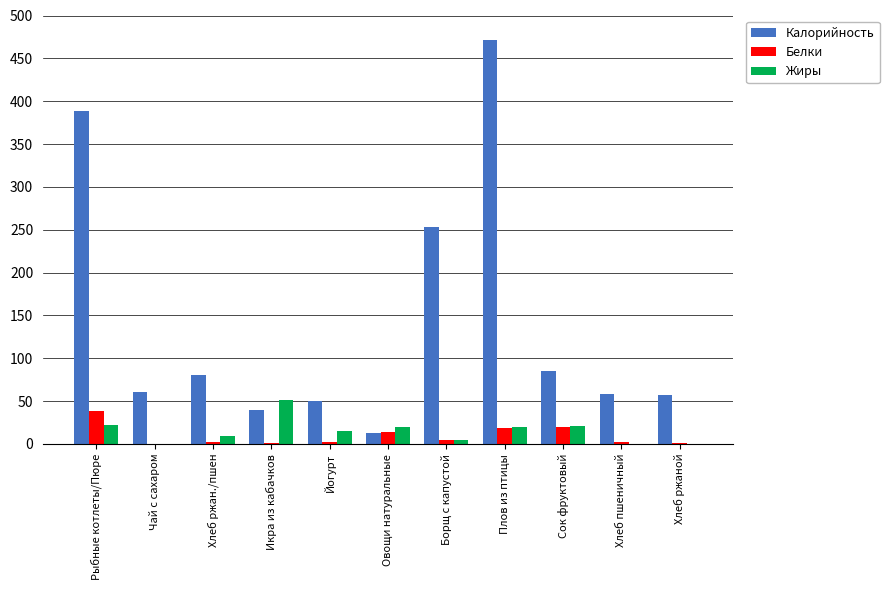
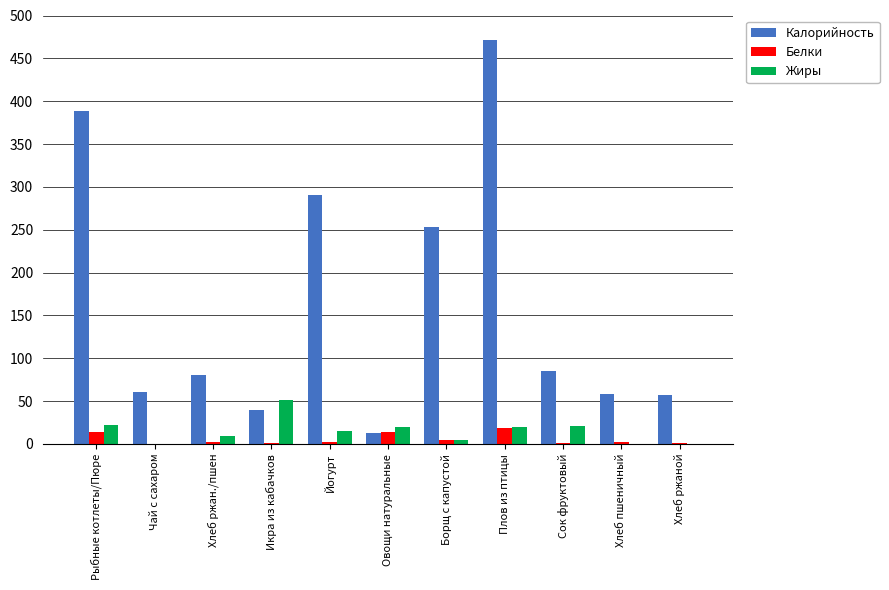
Белки, Рыбные котлеты/Пюре: 40 -> 10
Калорийность, Йогурт: 50 -> 290
Белки, Сок фруктовый: 20 -> 0
